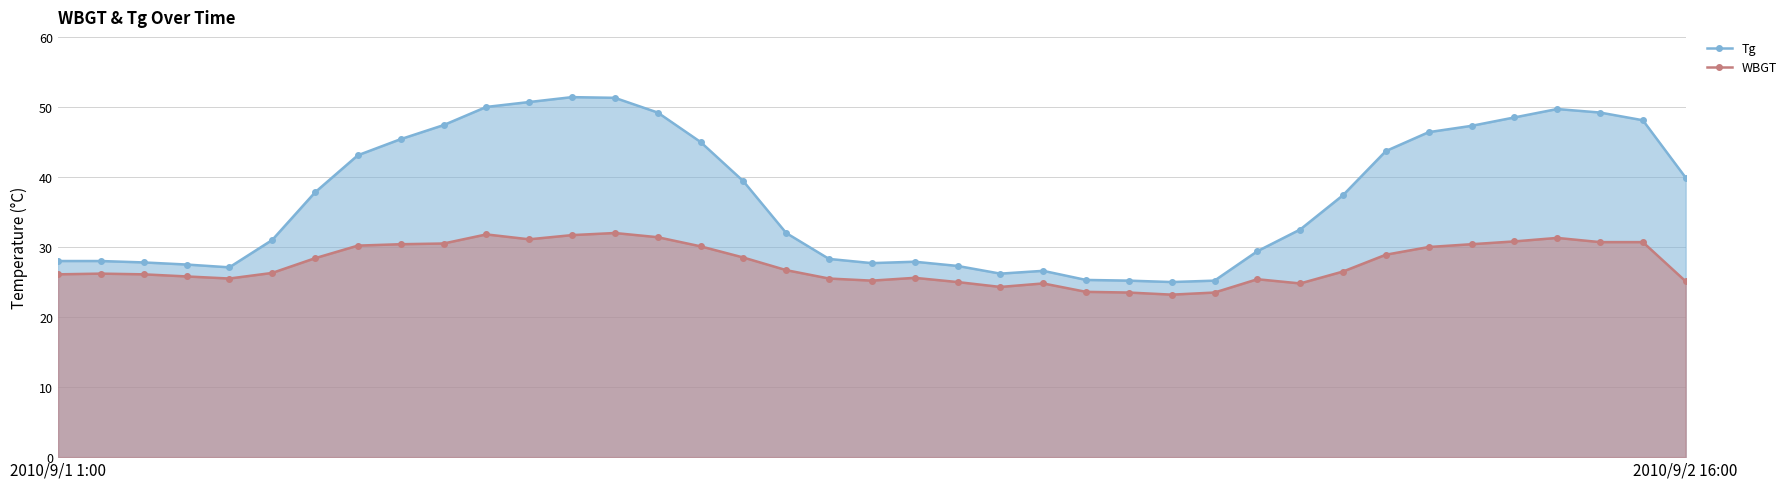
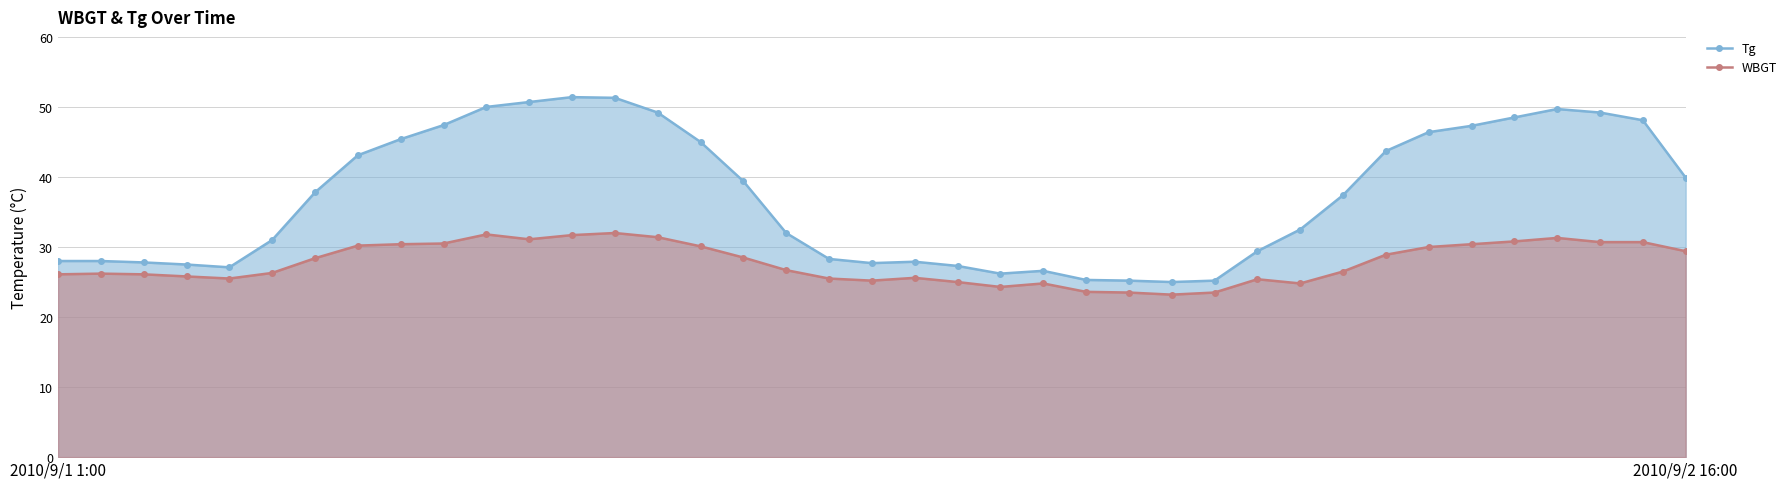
WBGT, 2010/9/2 16:00: 25 -> 29
